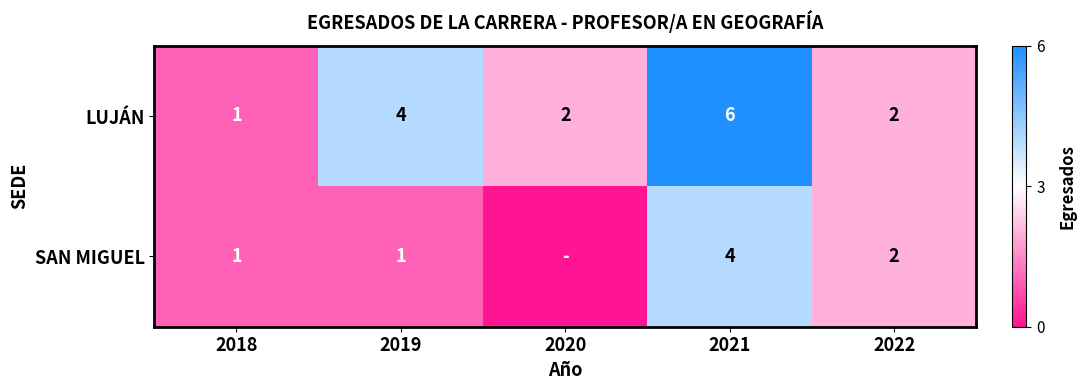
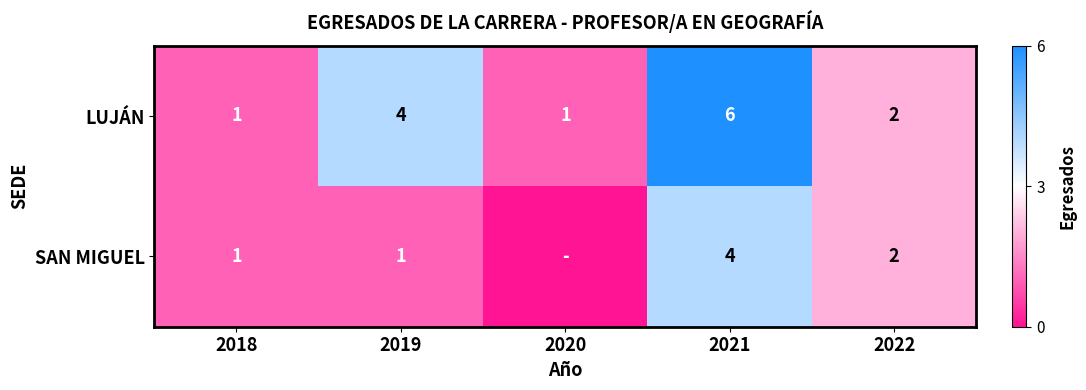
LUJÁN, 2020: 2 -> 1
